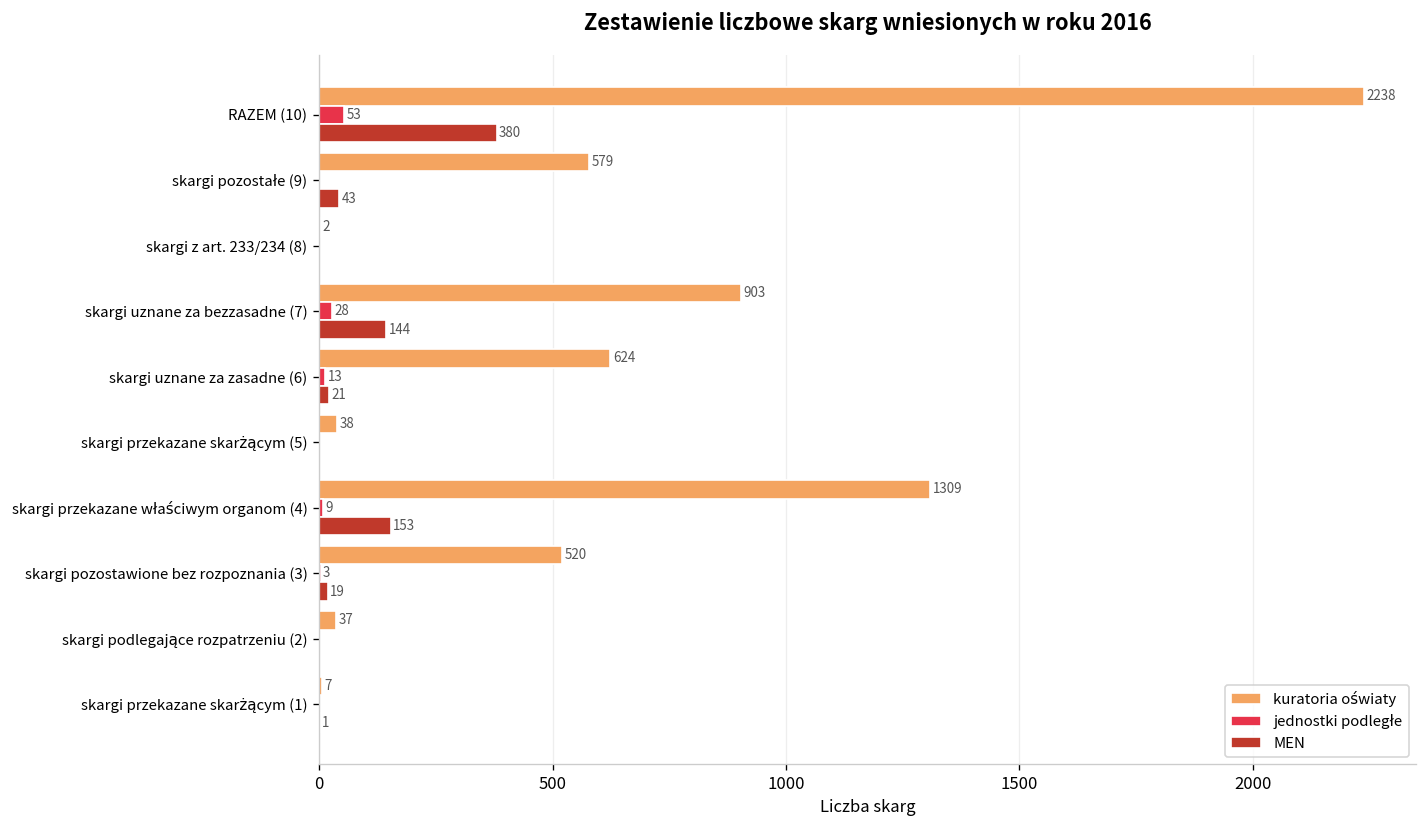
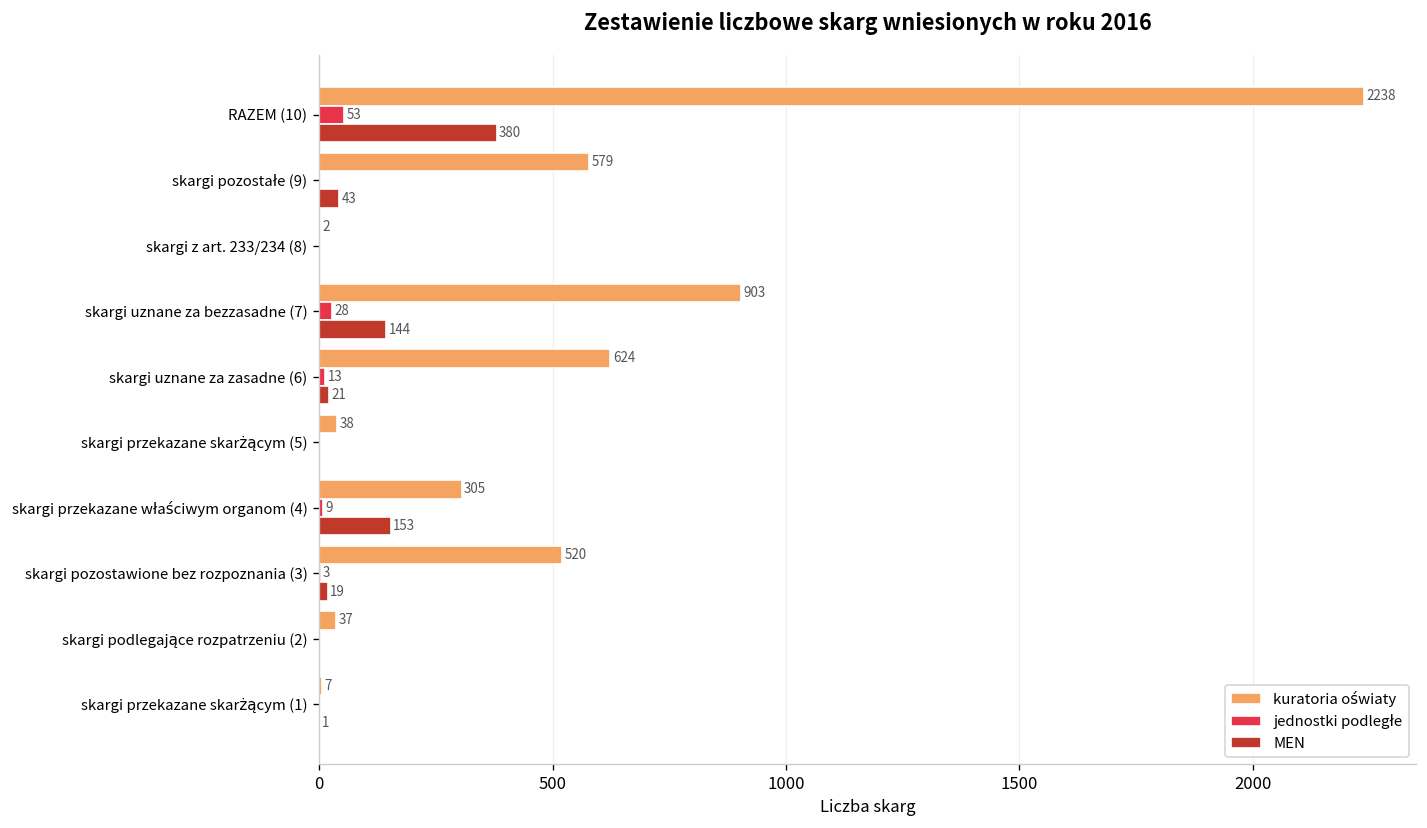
kuratoria oświaty, skargi przekazane właściwym organom (4): 1309 -> 305
